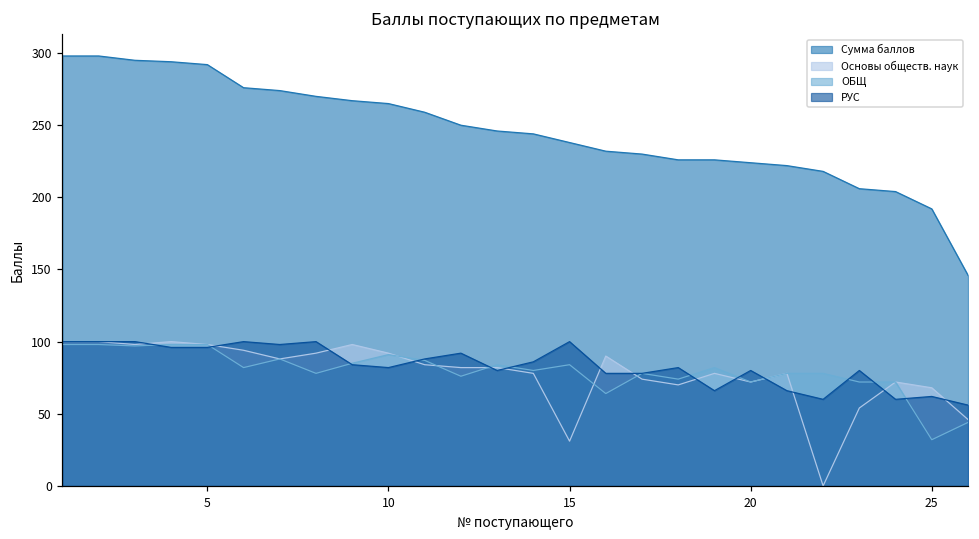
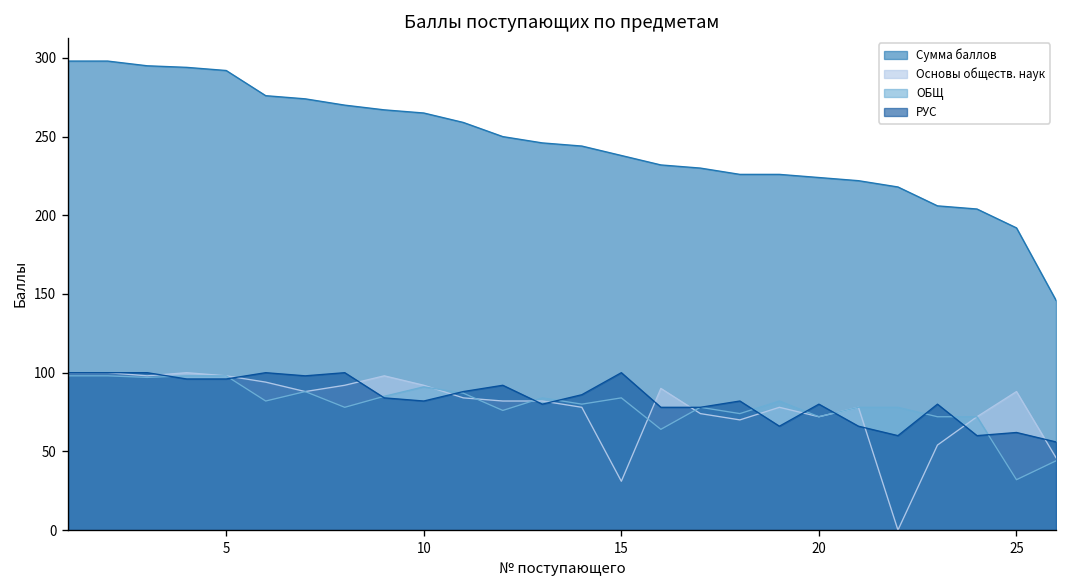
Основы обществ. наук, 25: 68 -> 88
